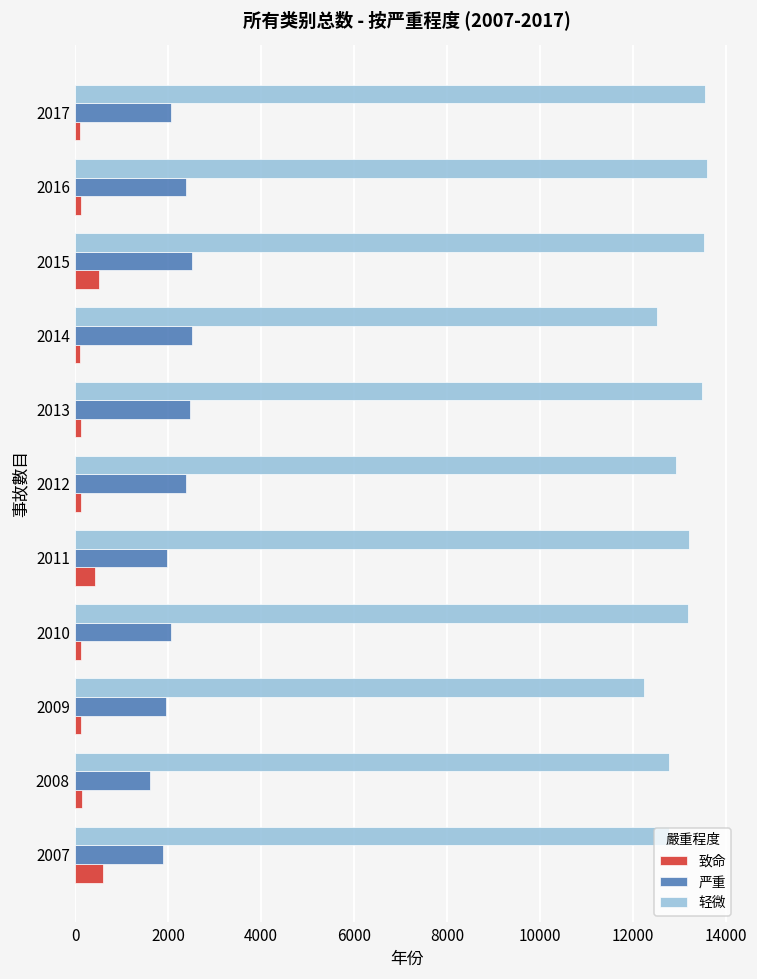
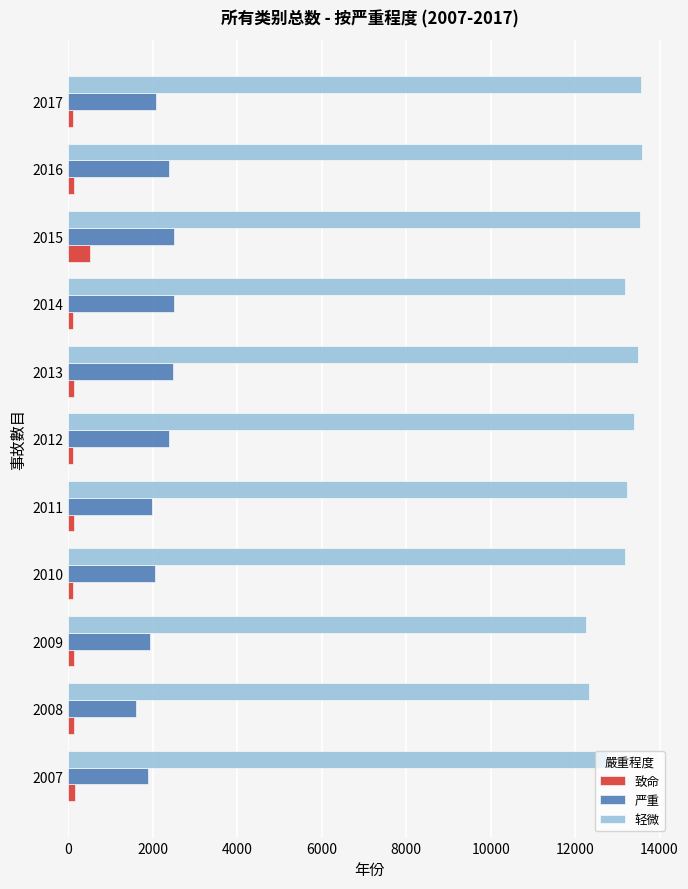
轻微, 2014: 12500 -> 13200
轻微, 2012: 12900 -> 13400
致命, 2011: 400 -> 100
轻微, 2008: 12800 -> 12300
致命, 2007: 600 -> 200
